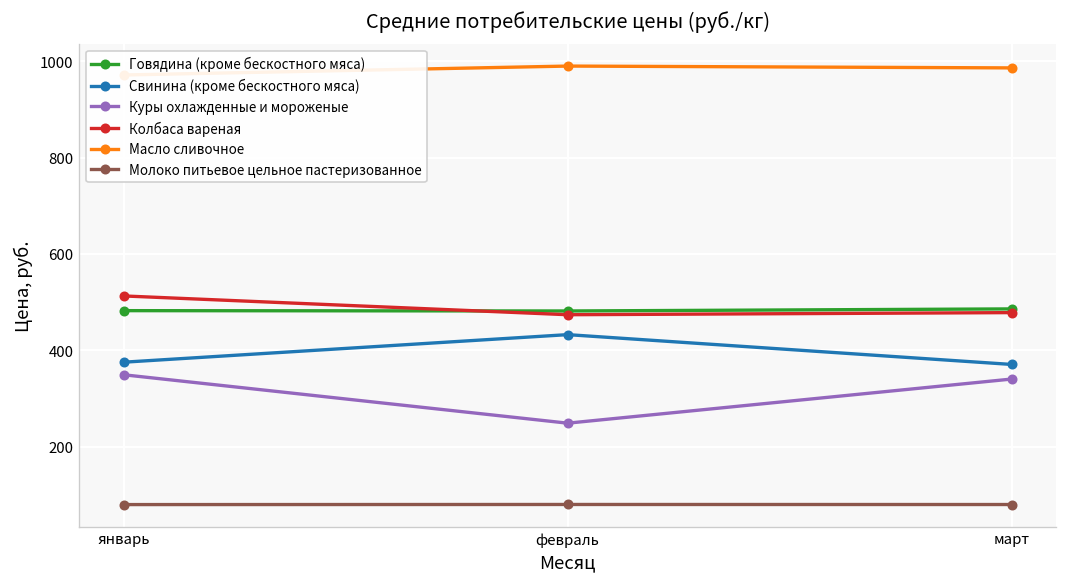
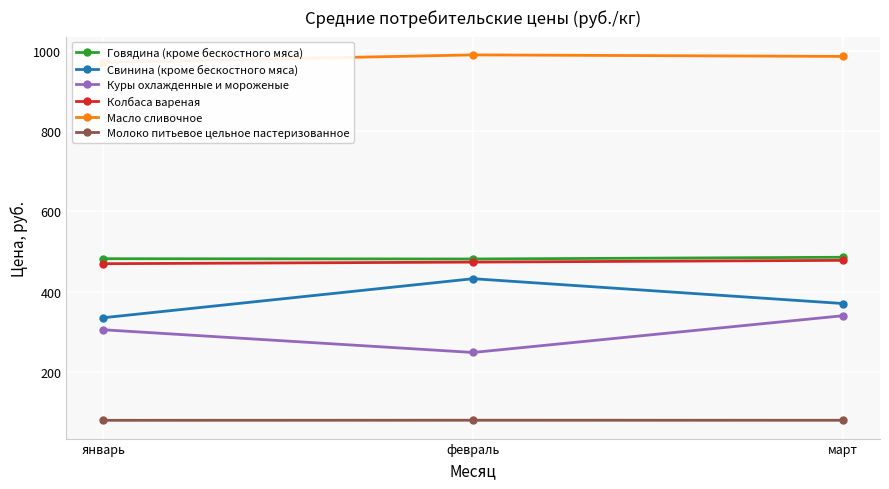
Свинина (кроме бескостного мяса), январь: 380 -> 340
Куры охлажденные и мороженые, январь: 350 -> 310
Колбаса вареная, январь: 510 -> 470
